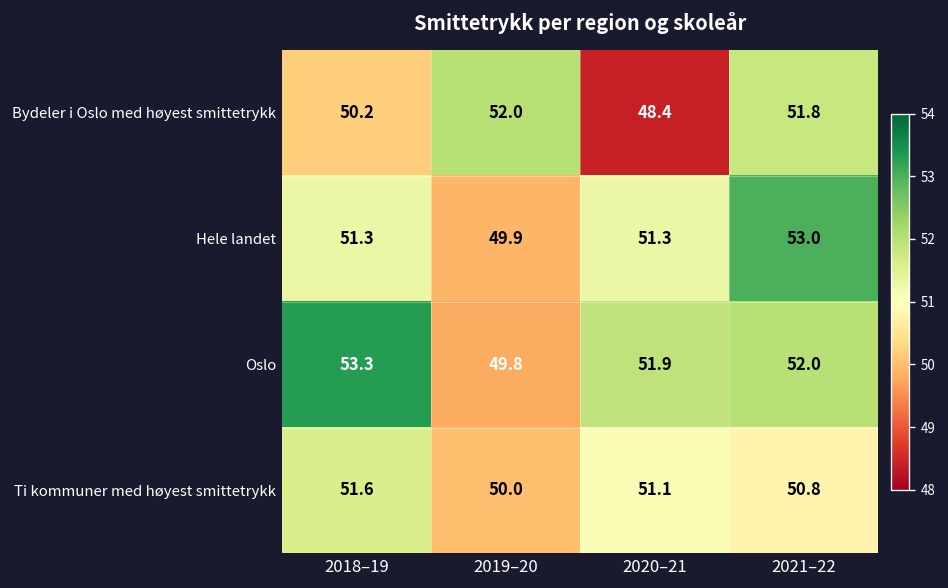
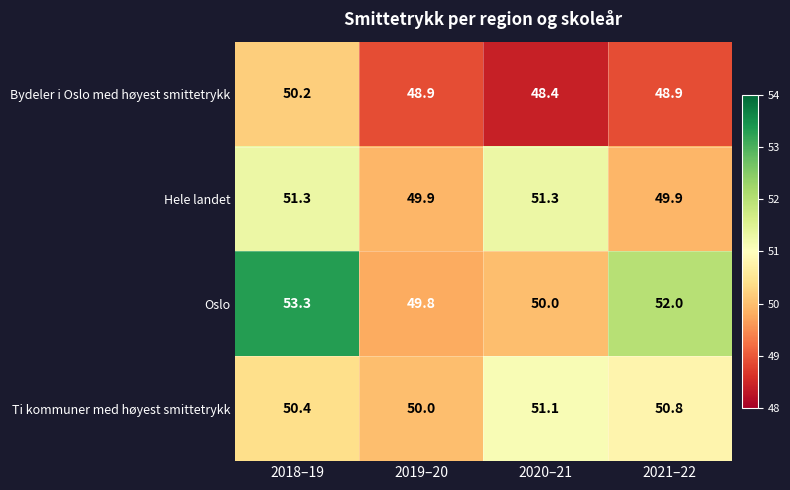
Bydeler i Oslo med høyest smittetrykk, 2019–20: 52.0 -> 48.9
Bydeler i Oslo med høyest smittetrykk, 2021–22: 51.8 -> 48.9
Hele landet, 2021–22: 53.0 -> 49.9
Oslo, 2020–21: 51.9 -> 50.0
Ti kommuner med høyest smittetrykk, 2018–19: 51.6 -> 50.4
